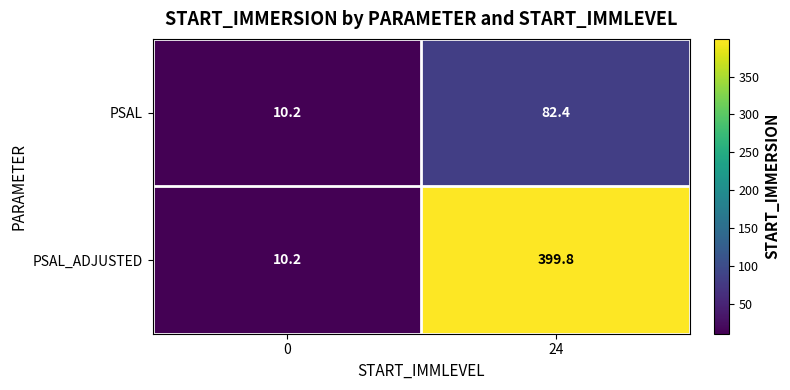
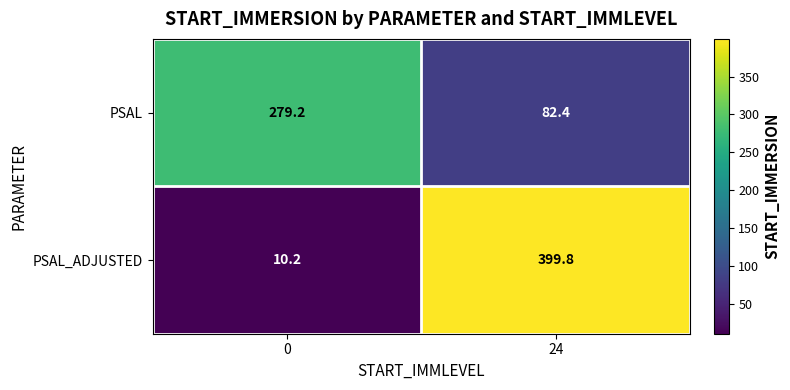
PSAL, 0: 10.2 -> 279.2
